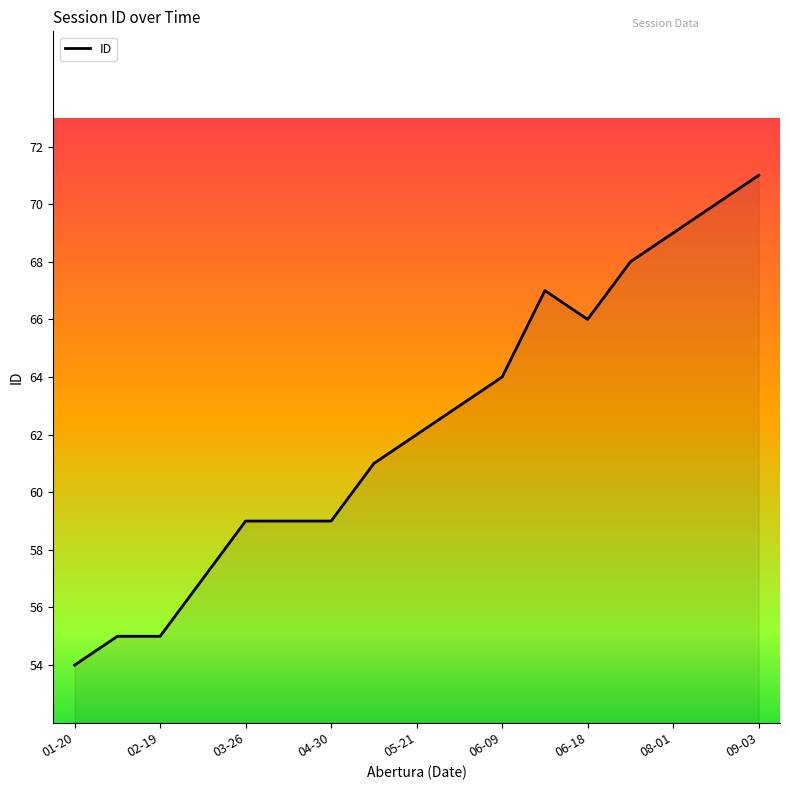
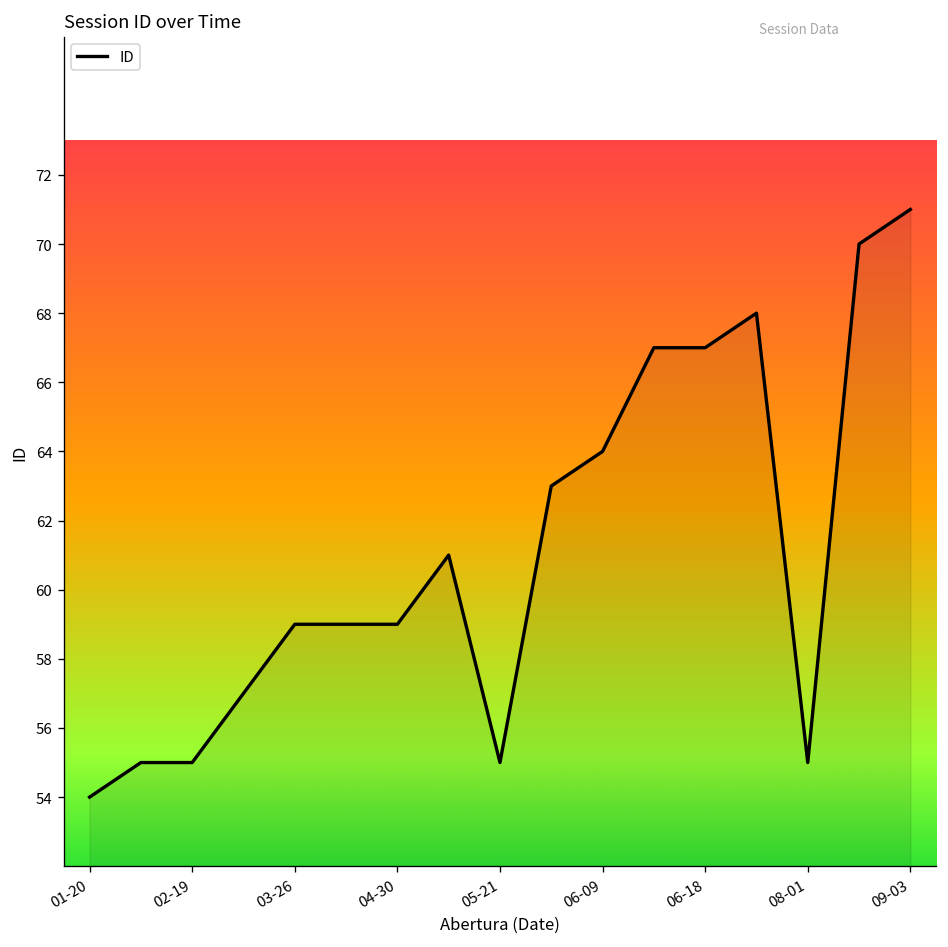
05-21: 62 -> 55
06-18: 66 -> 67
08-01: 69 -> 55
